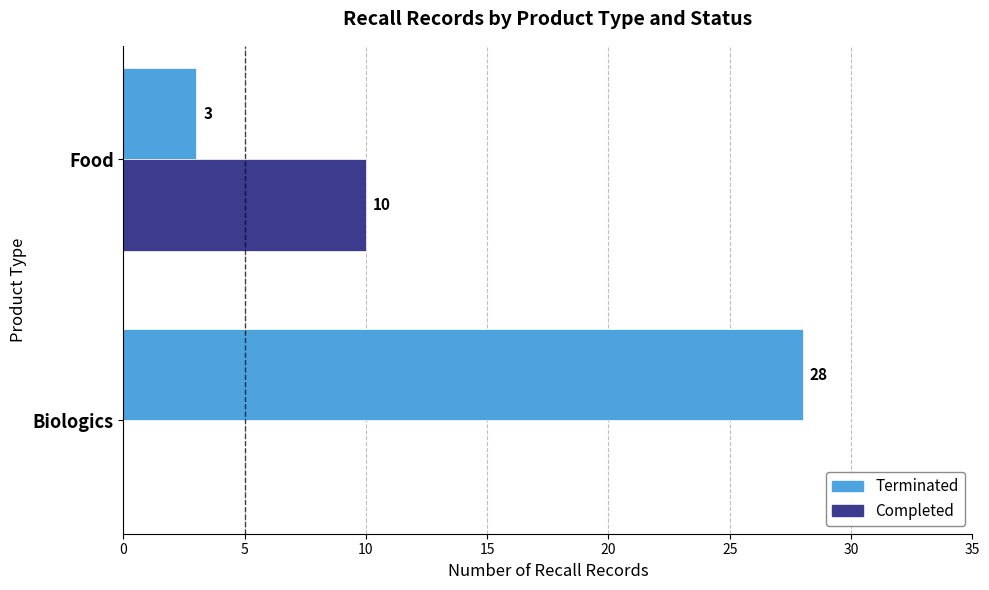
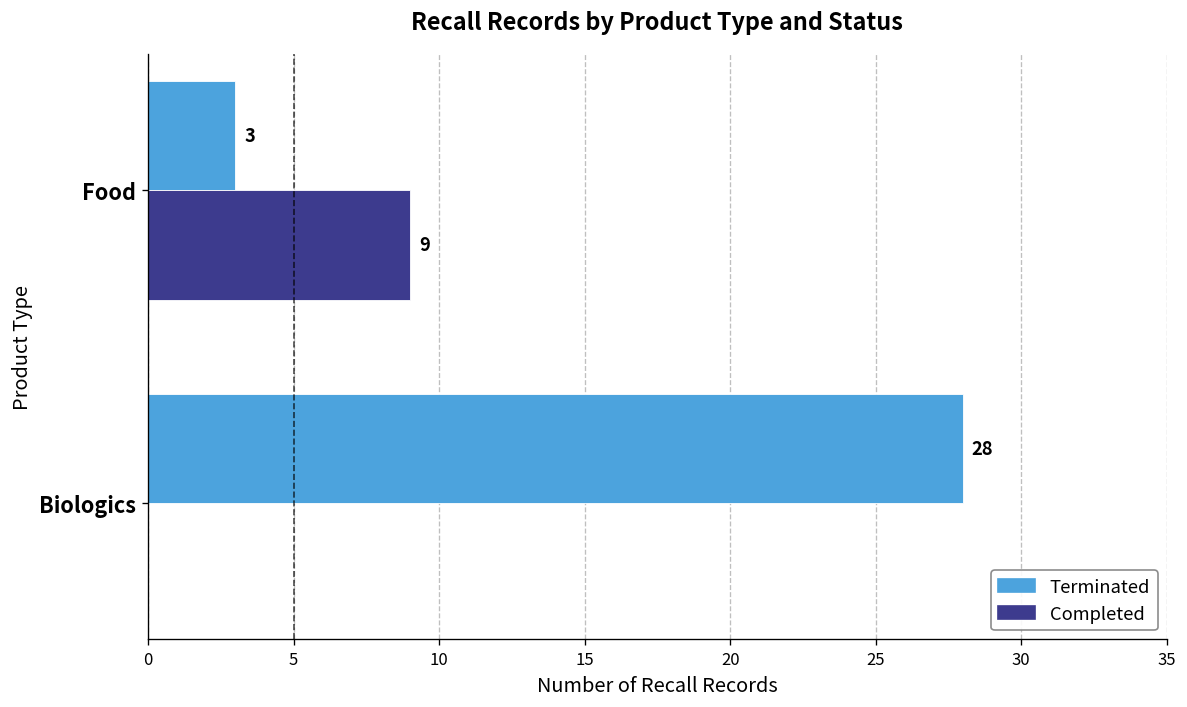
Completed, Food: 10 -> 9
